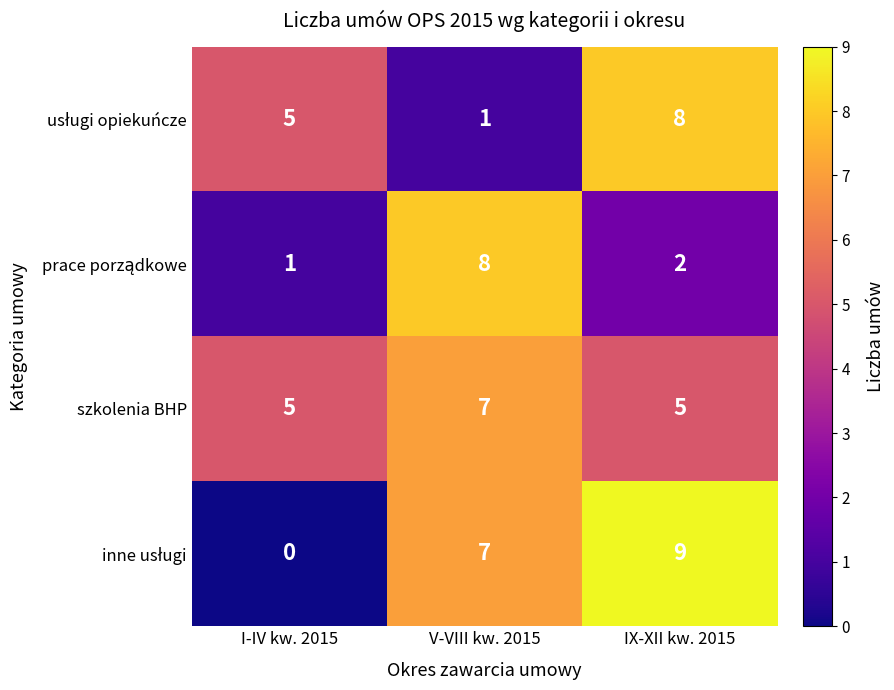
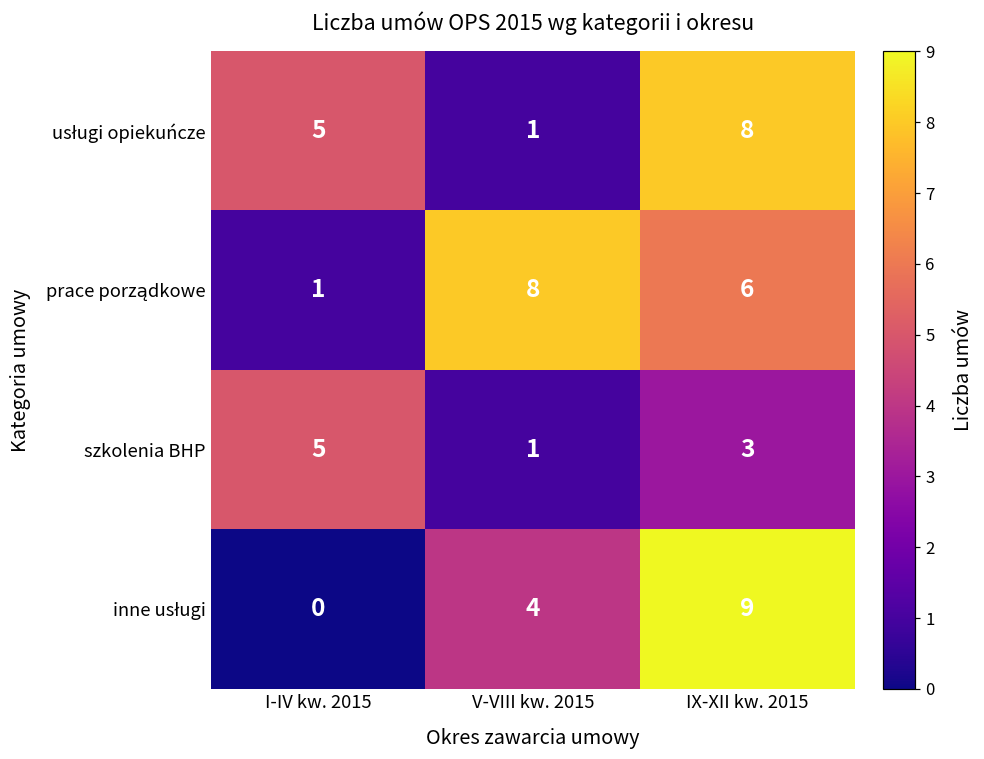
prace porządkowe, IX-XII kw. 2015: 2 -> 6
szkolenia BHP, V-VIII kw. 2015: 7 -> 1
szkolenia BHP, IX-XII kw. 2015: 5 -> 3
inne usługi, V-VIII kw. 2015: 7 -> 4
